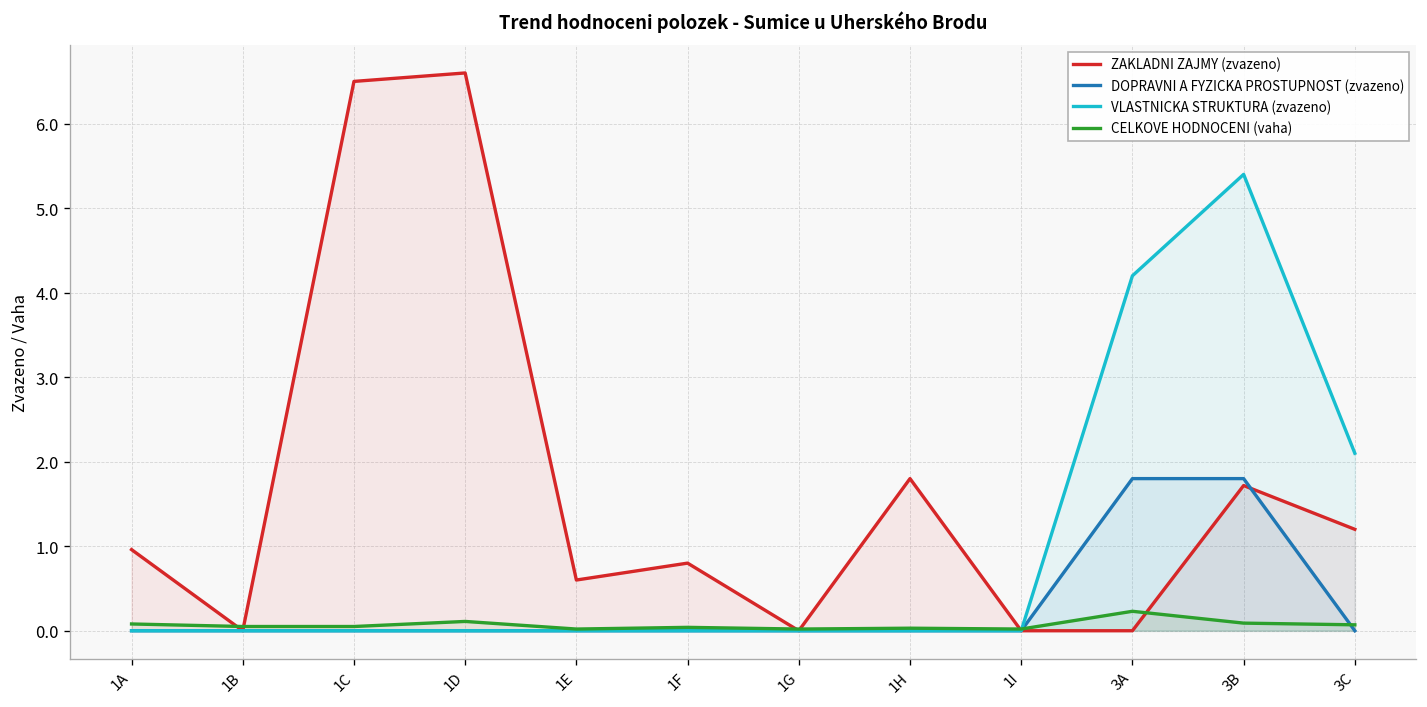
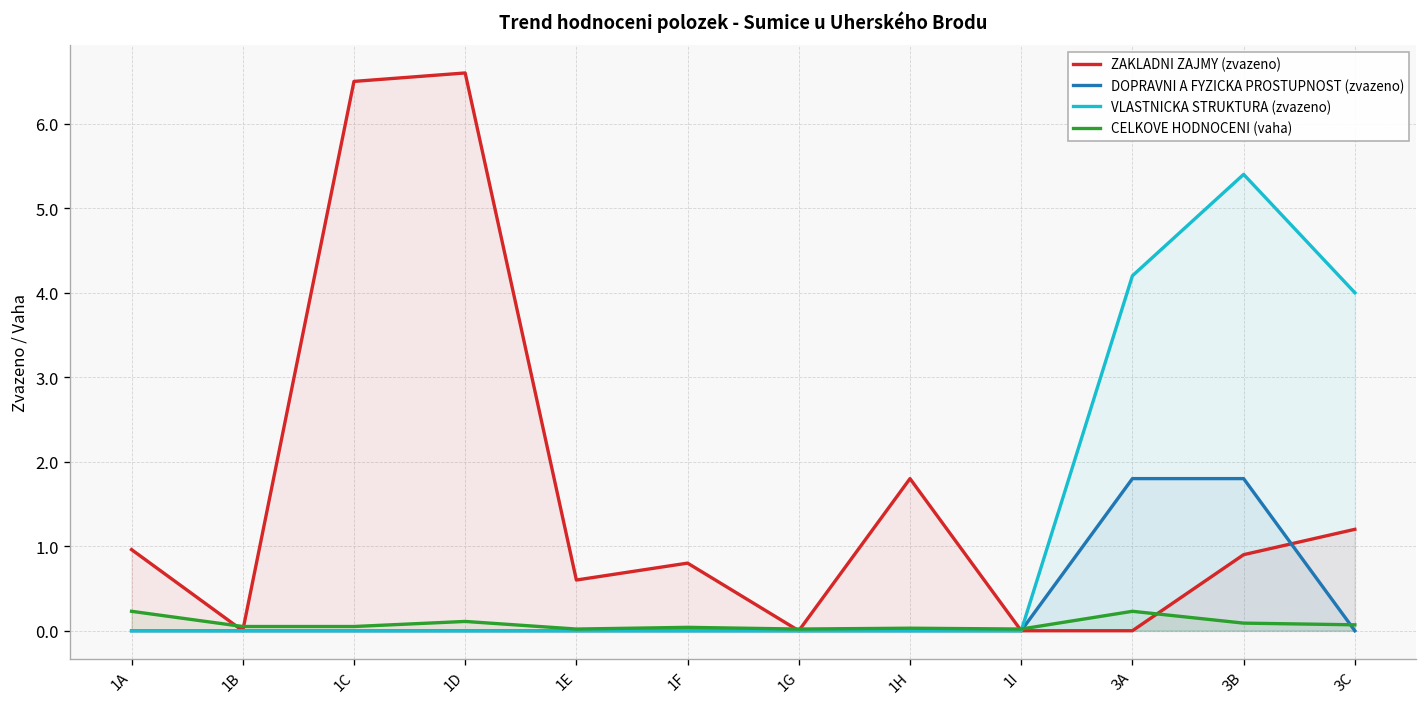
CELKOVE HODNOCENI (vaha), 1A: 0.1 -> 0.2
ZAKLADNI ZAJMY (zvazeno), 3B: 1.7 -> 0.9
VLASTNICKA STRUKTURA (zvazeno), 3C: 2.1 -> 4.0
